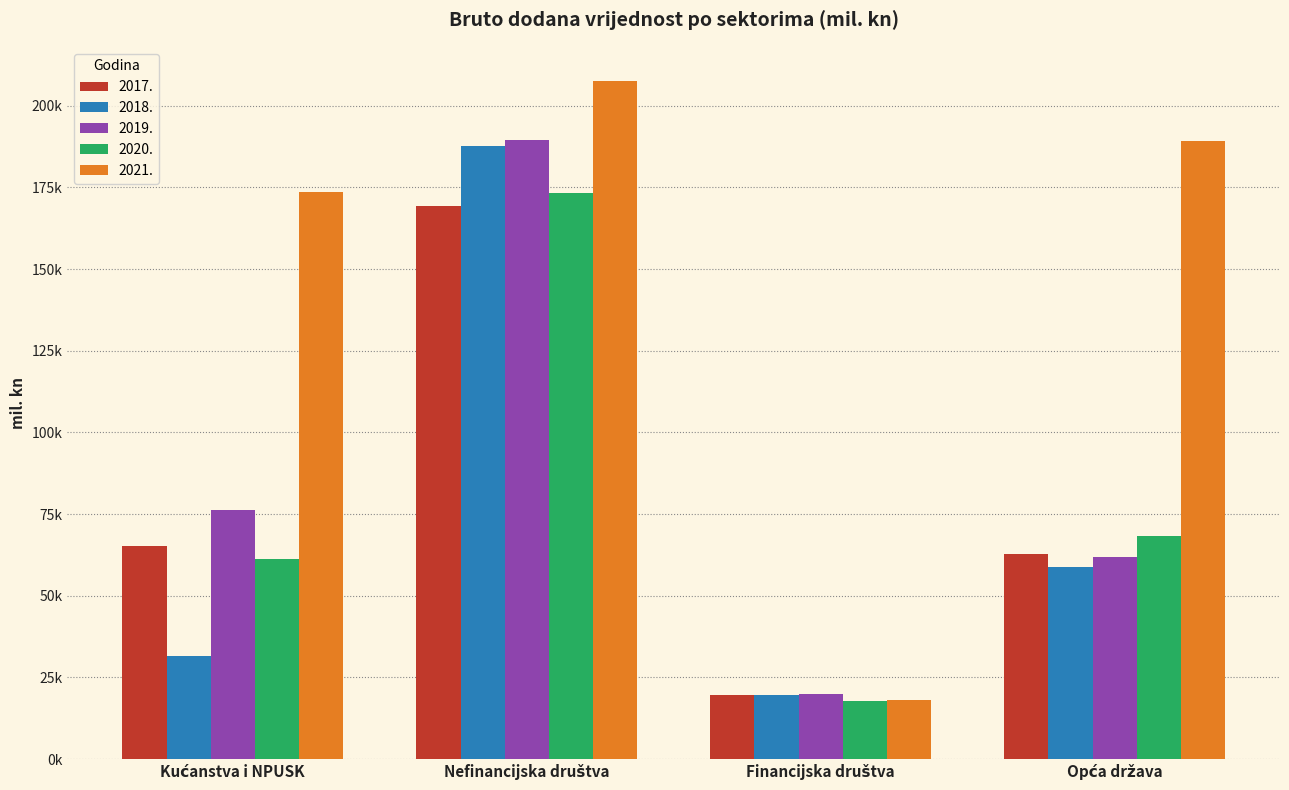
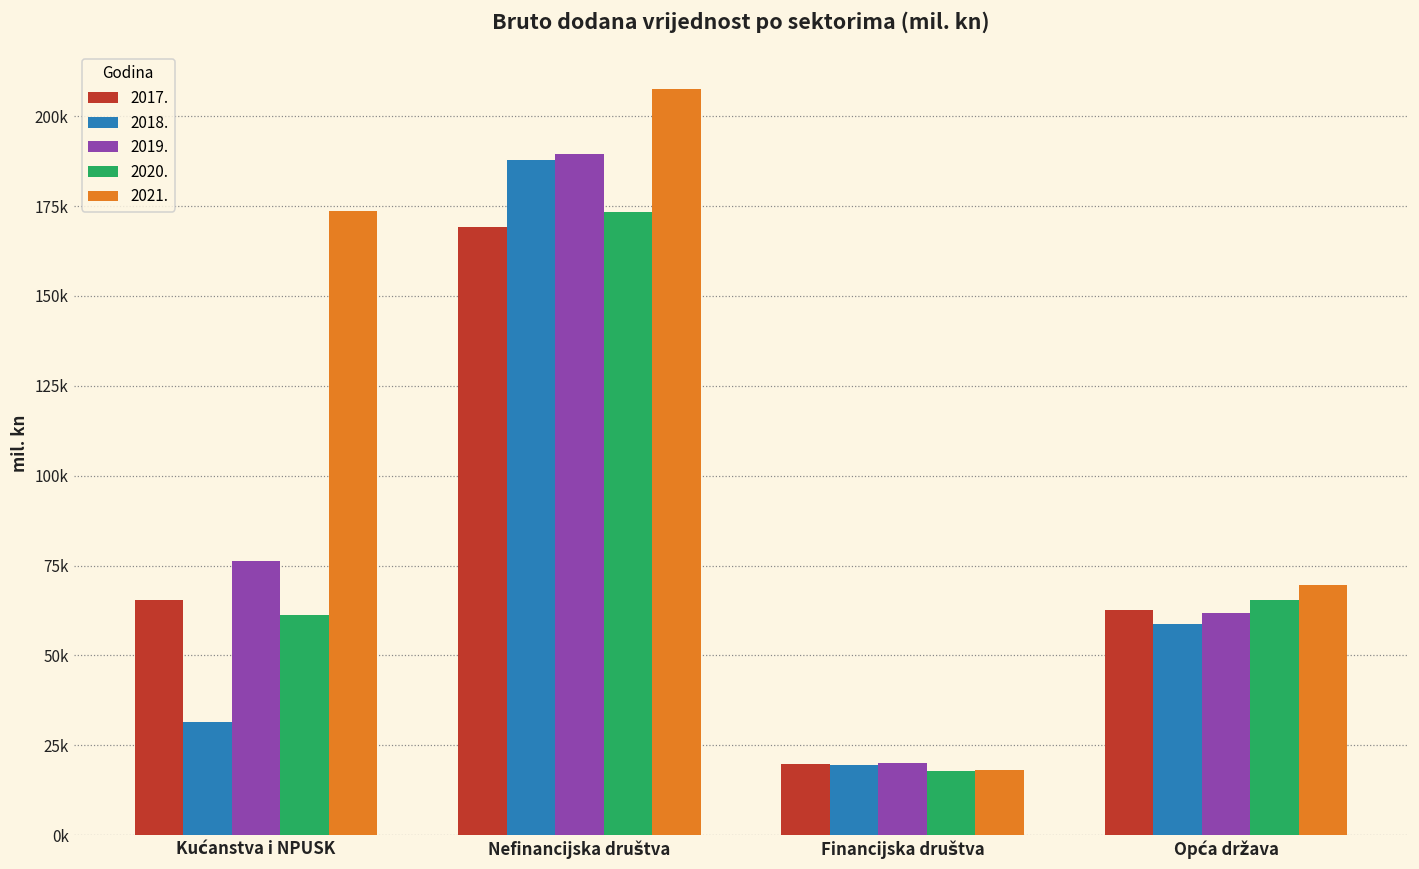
2020., Opća država: 68000 -> 65000
2021., Opća država: 189000 -> 70000
